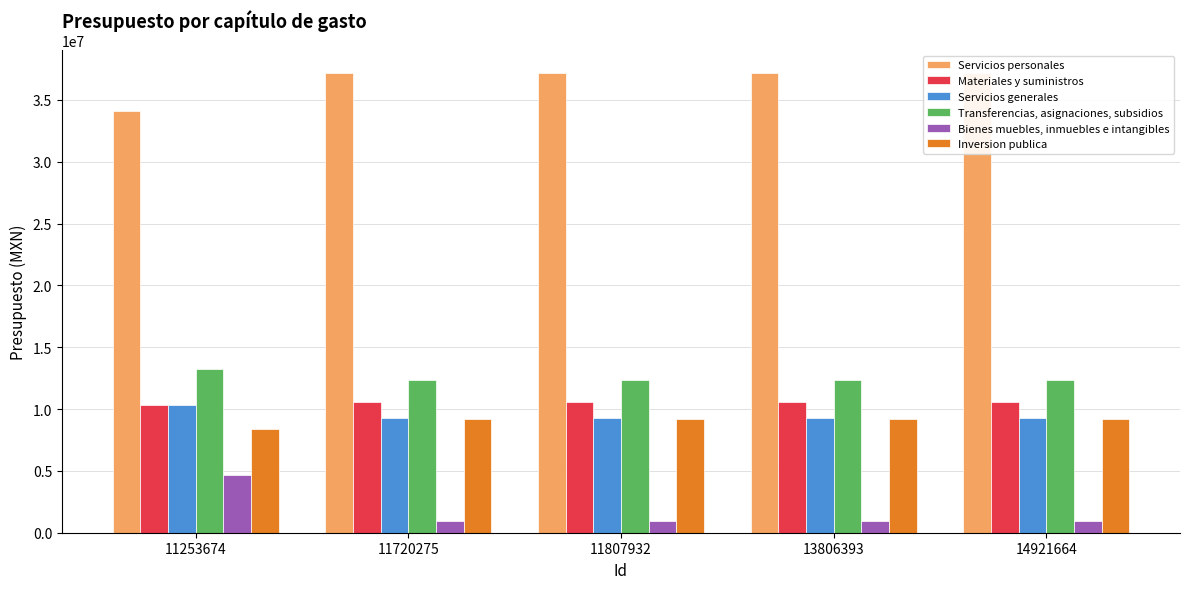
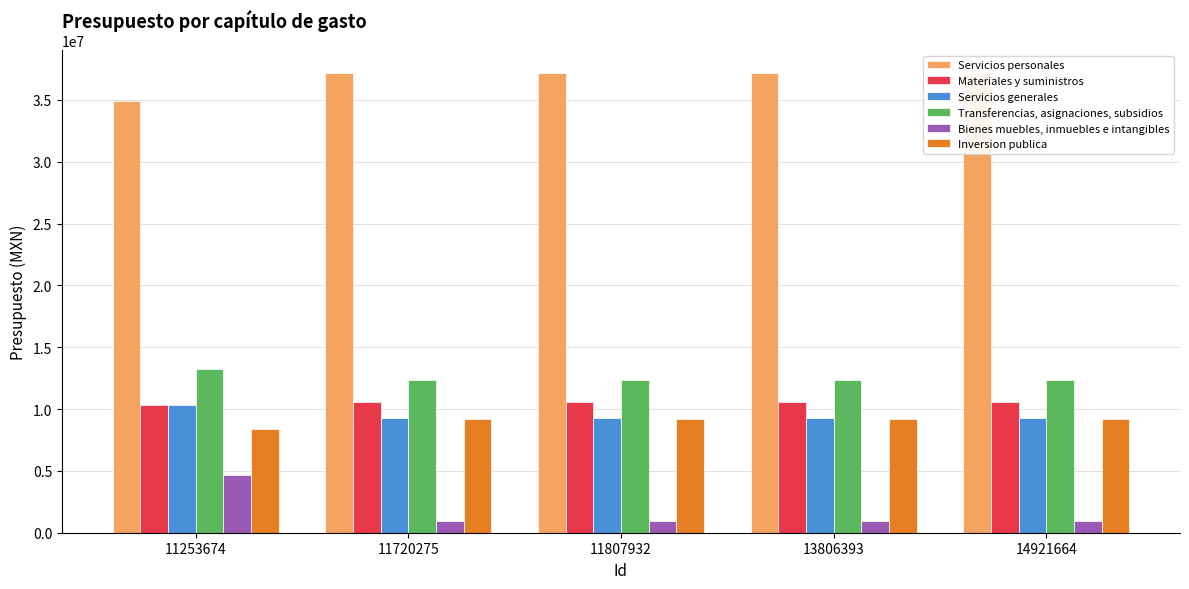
Servicios personales, 11253674: 34100000 -> 34900000
